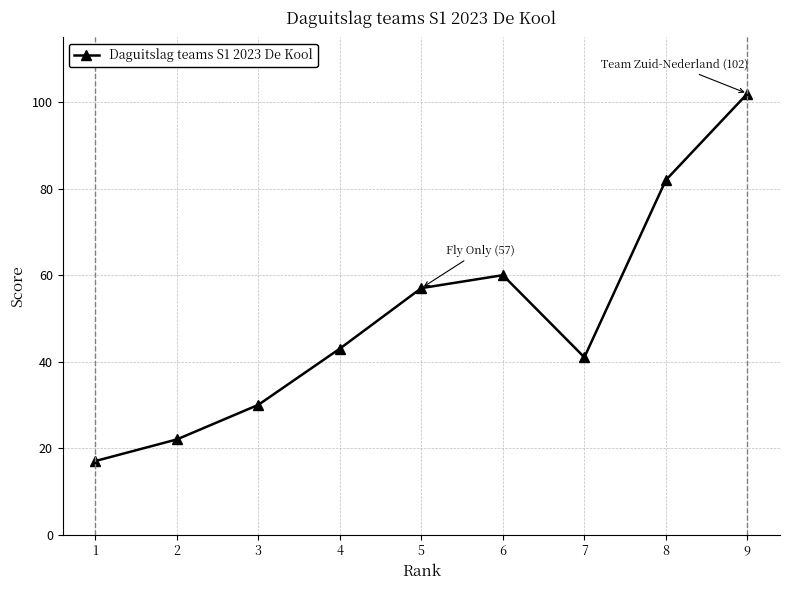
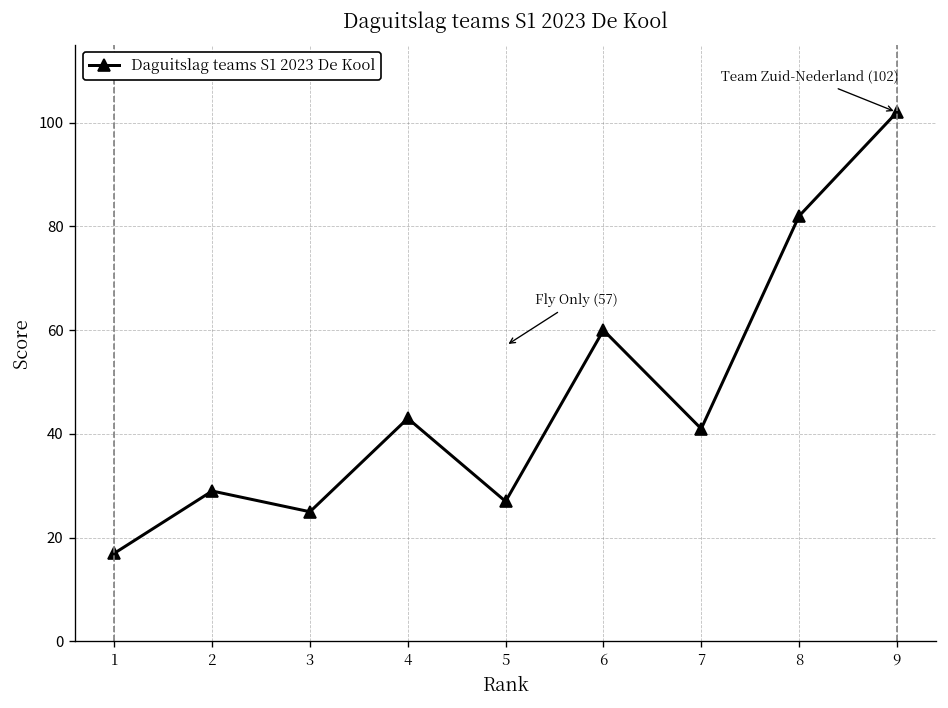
2: 22 -> 29
3: 30 -> 25
5: 57 -> 27
